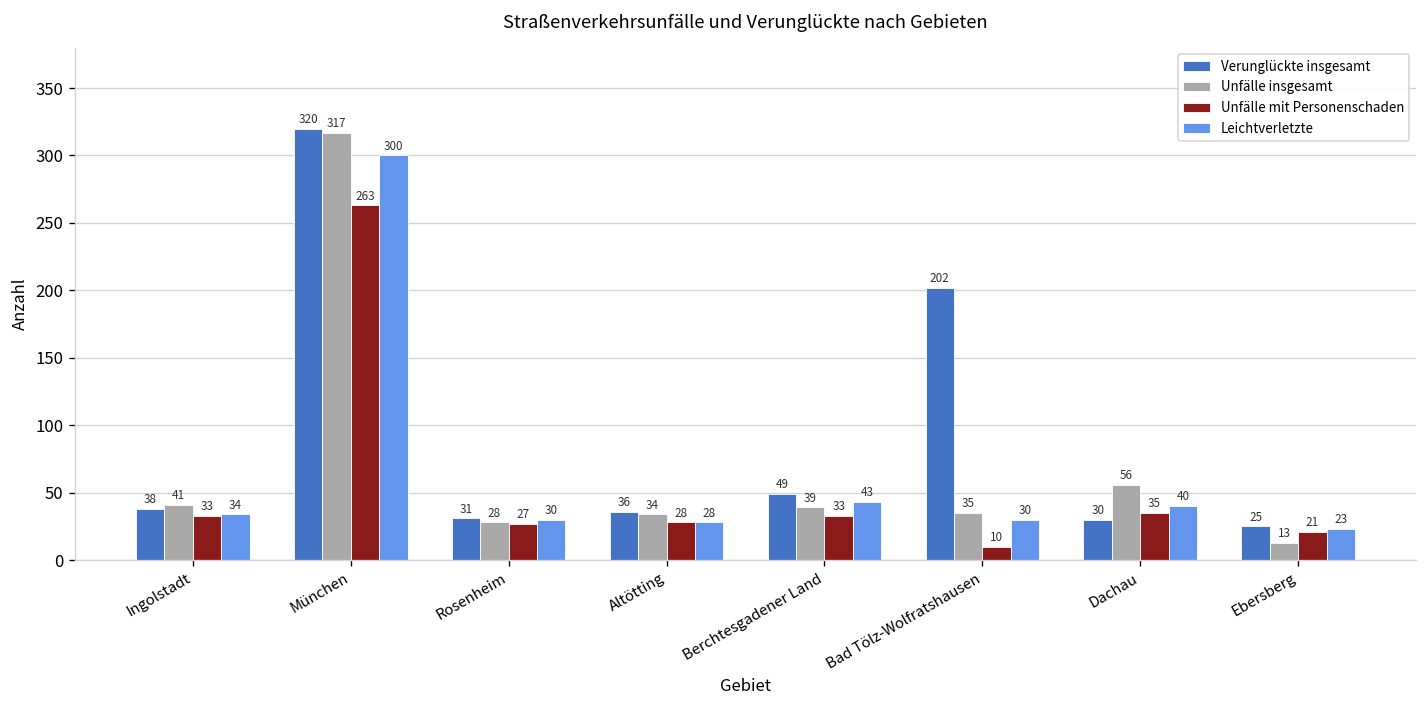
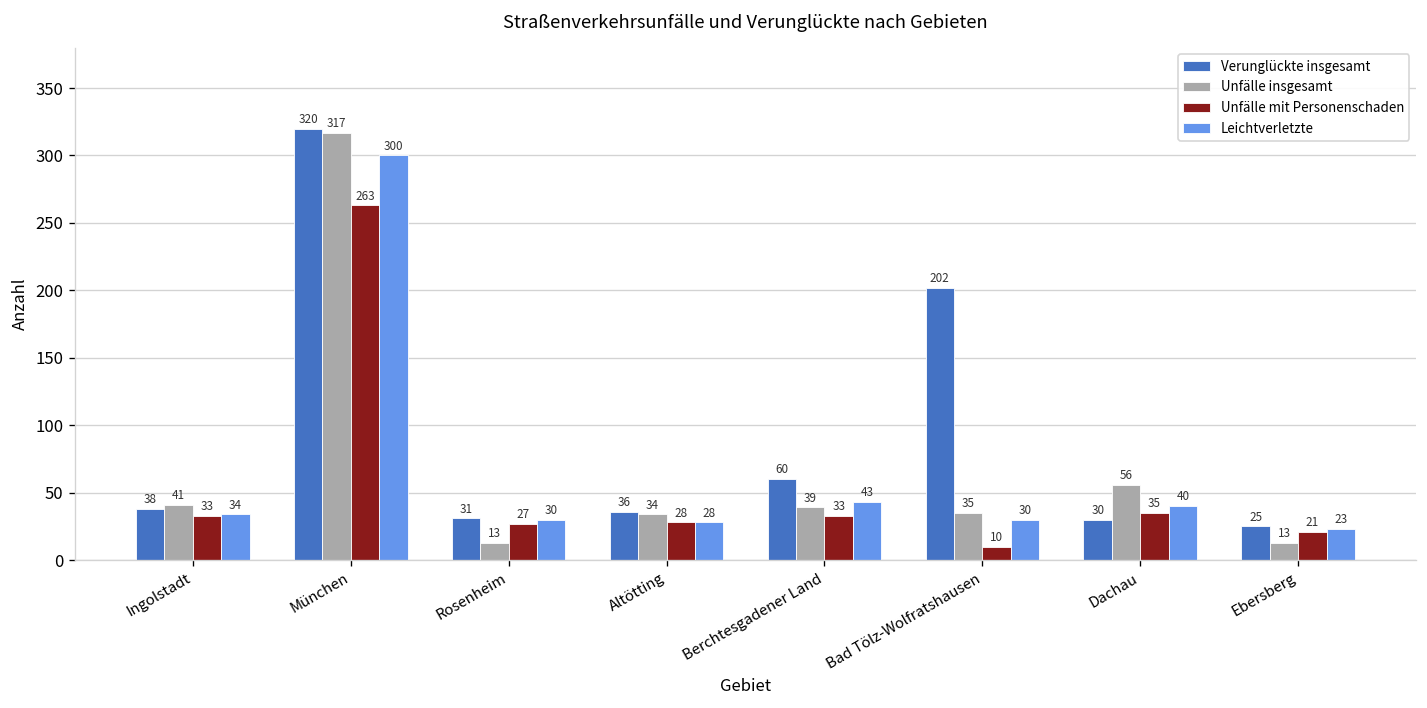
Unfälle insgesamt, Rosenheim: 28 -> 13
Verunglückte insgesamt, Berchtesgadener Land: 49 -> 60
